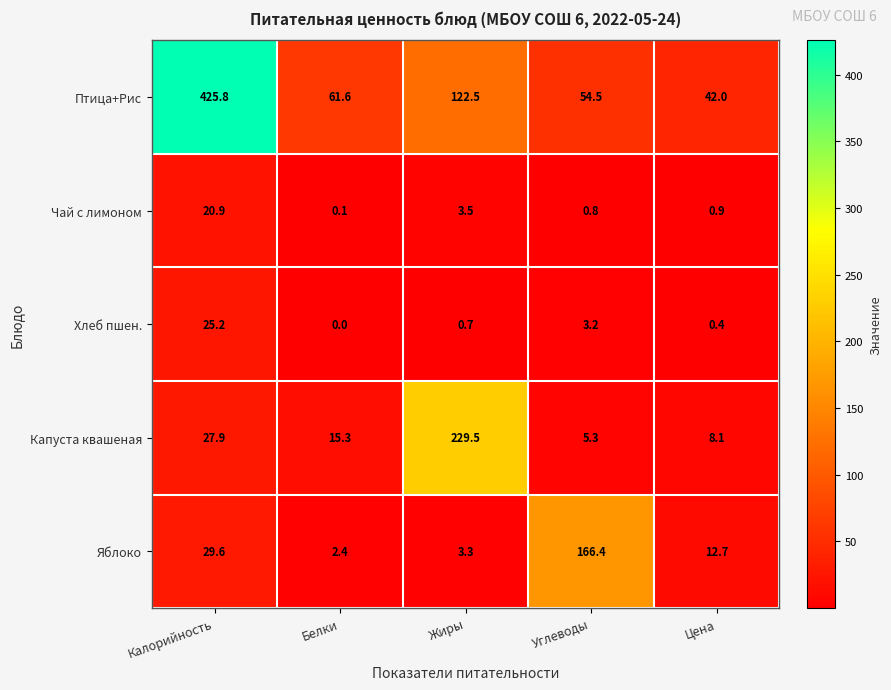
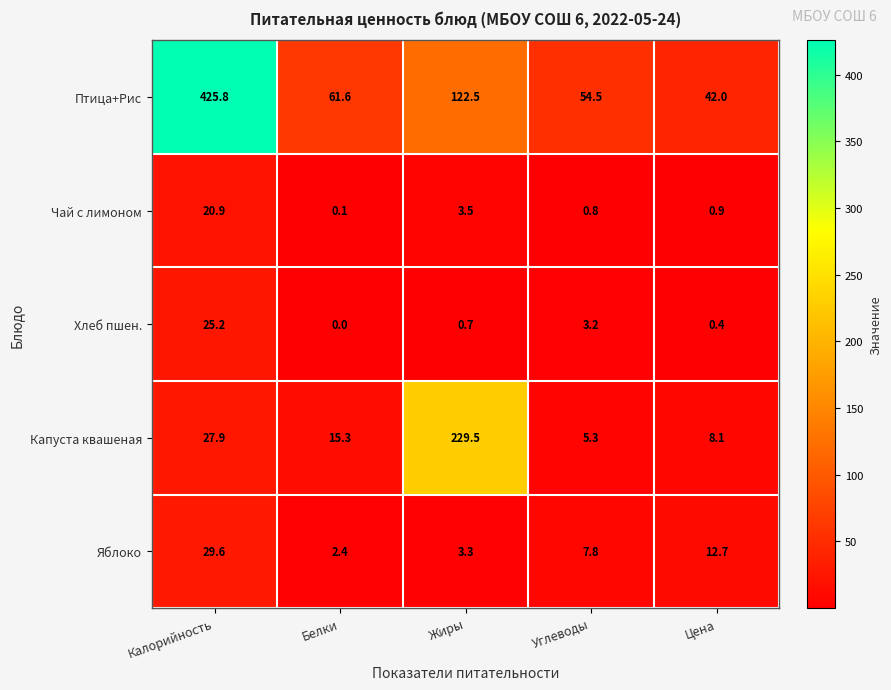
Яблоко, Углеводы: 166.4 -> 7.8
